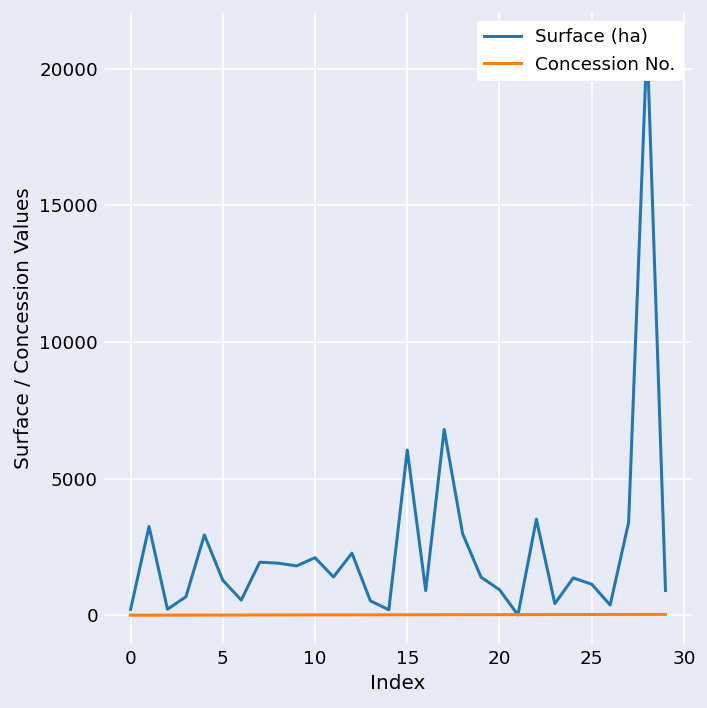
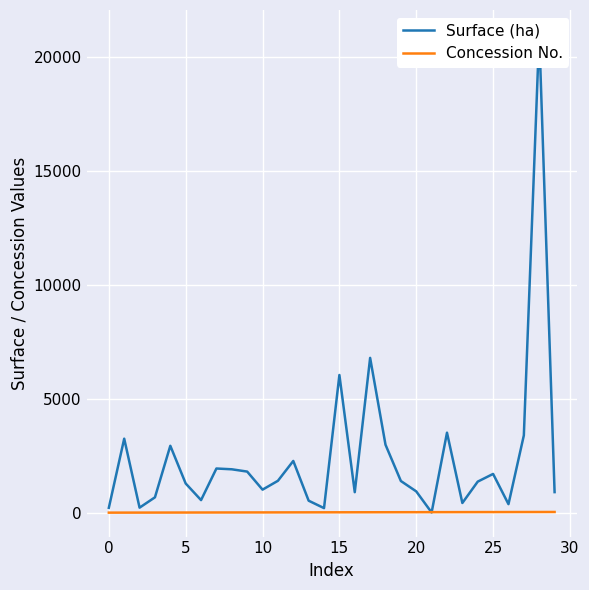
Surface (ha), 10: 2100 -> 1000
Surface (ha), 25: 1100 -> 1700
